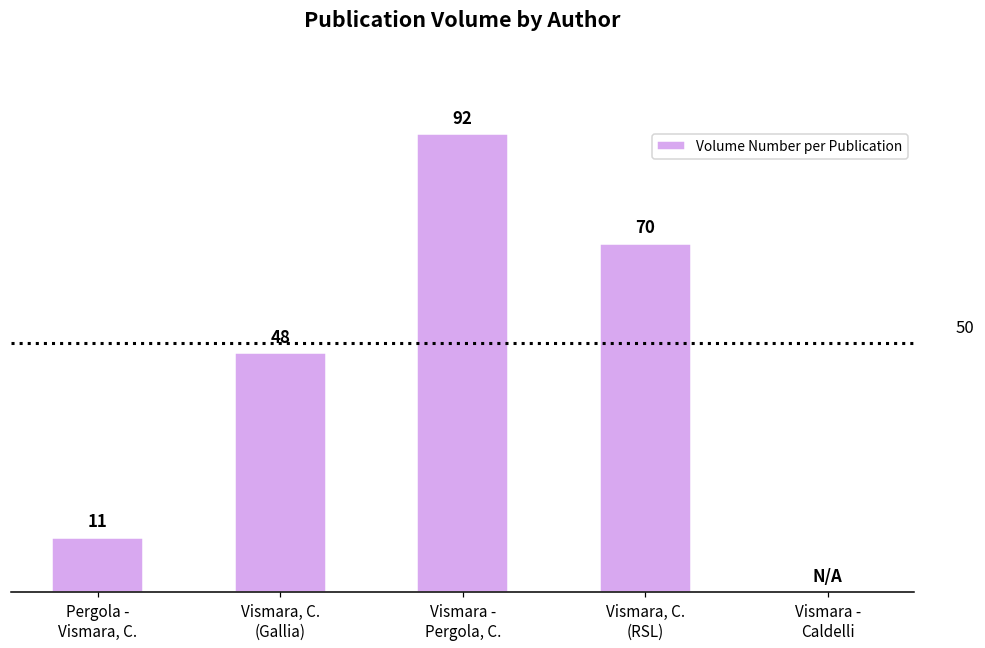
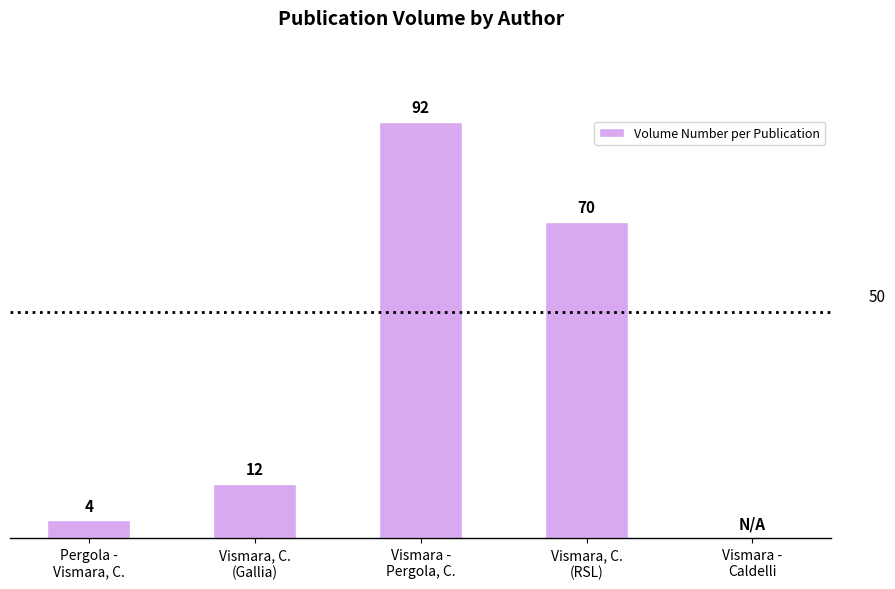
Pergola - Vismara, C.: 11 -> 4
Vismara, C. (Gallia): 48 -> 12
